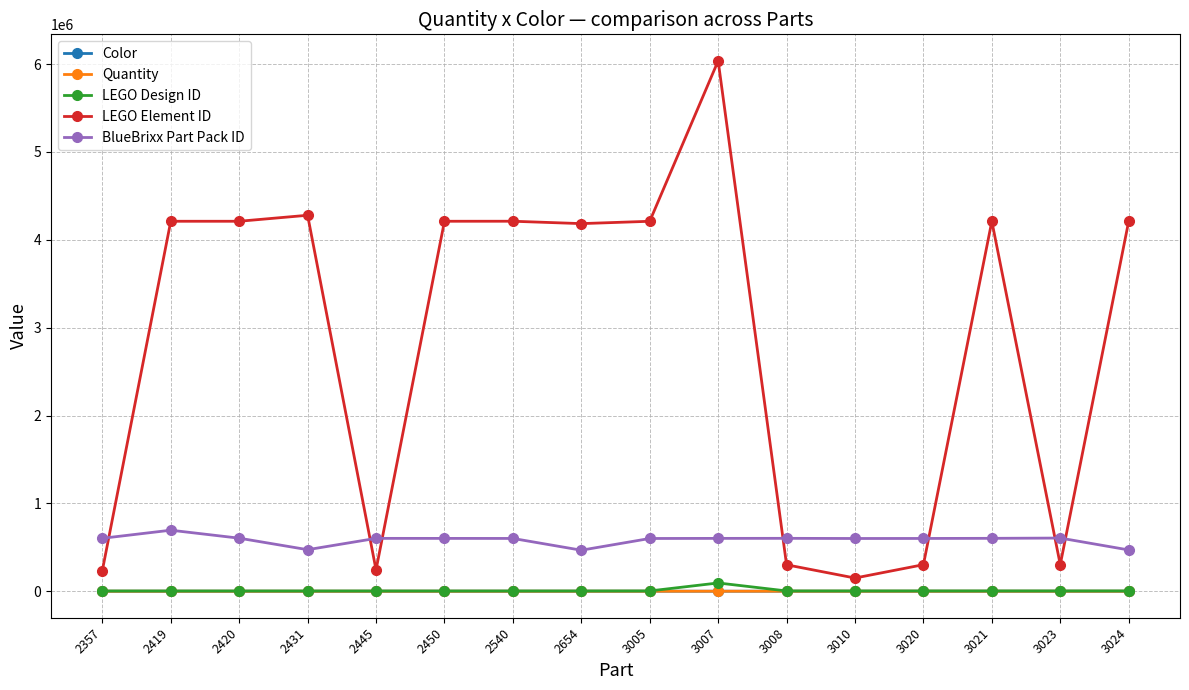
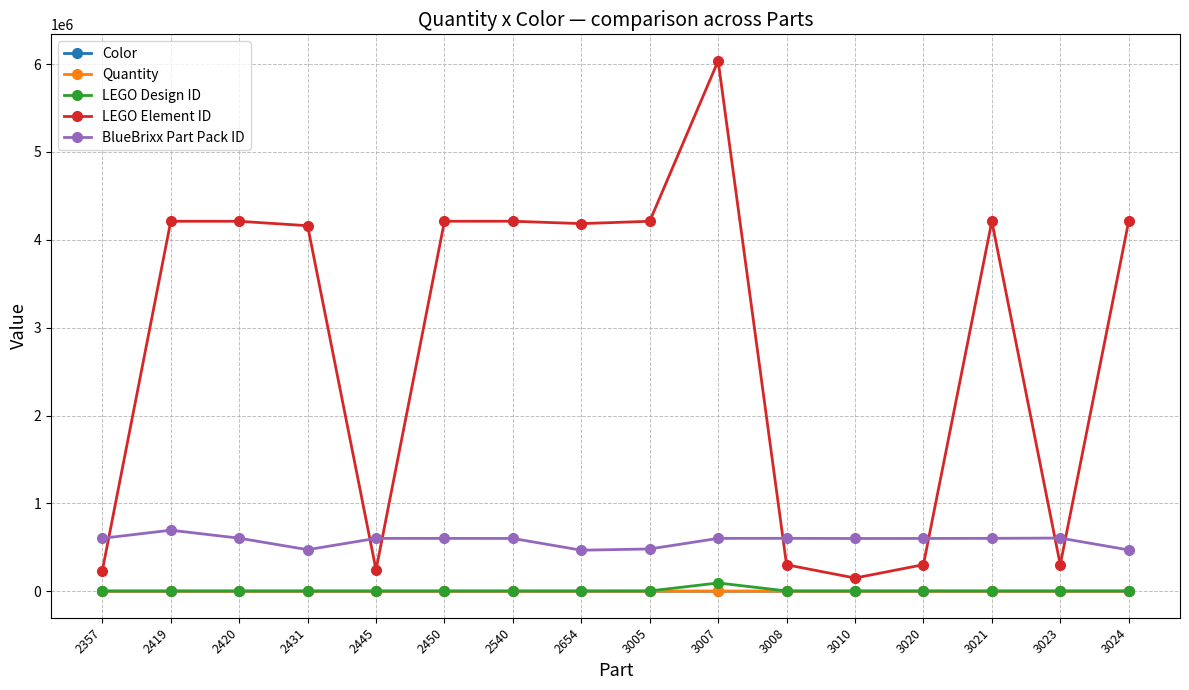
LEGO Element ID, 2431: 4300000 -> 4200000
BlueBrixx Part Pack ID, 3005: 600000 -> 500000
